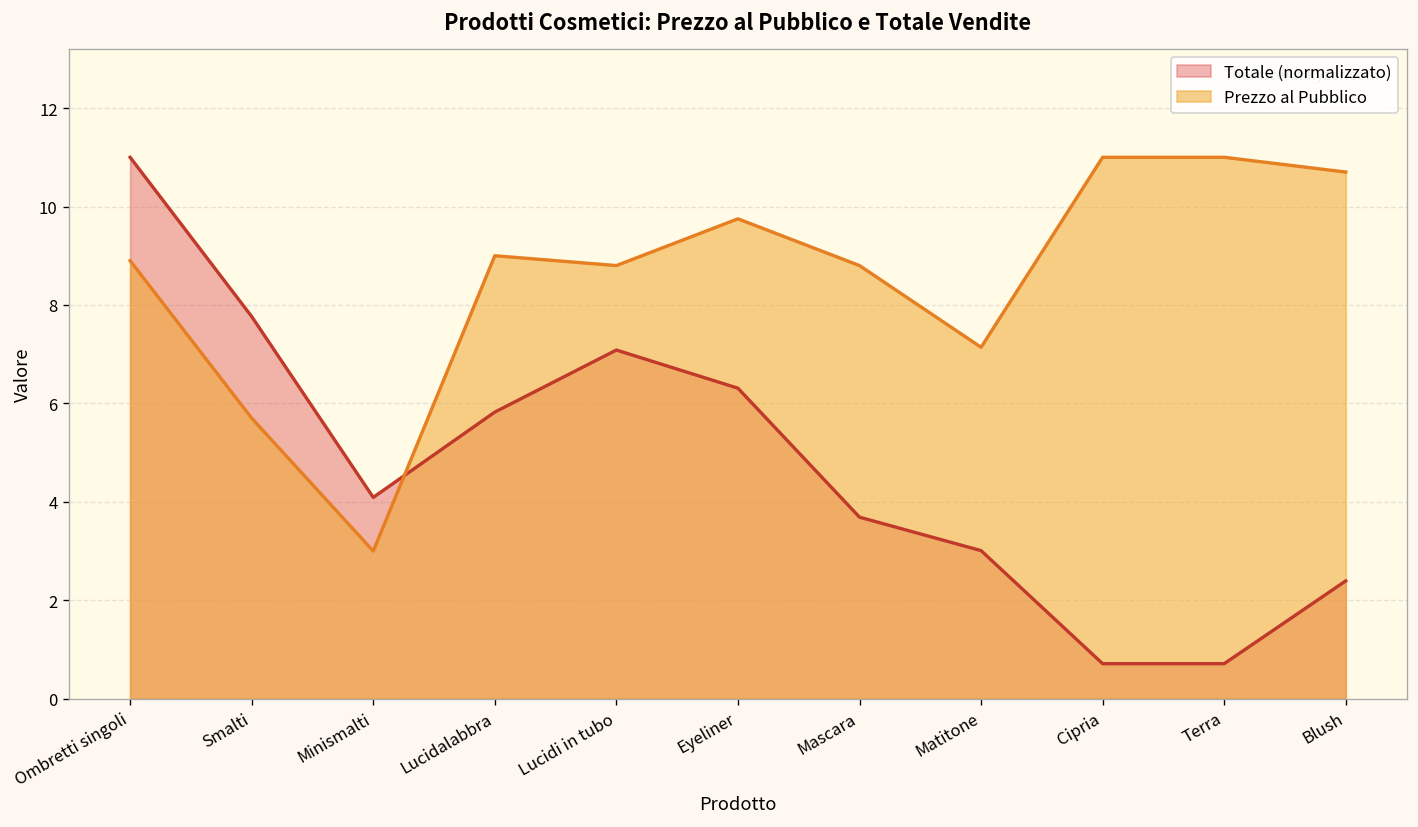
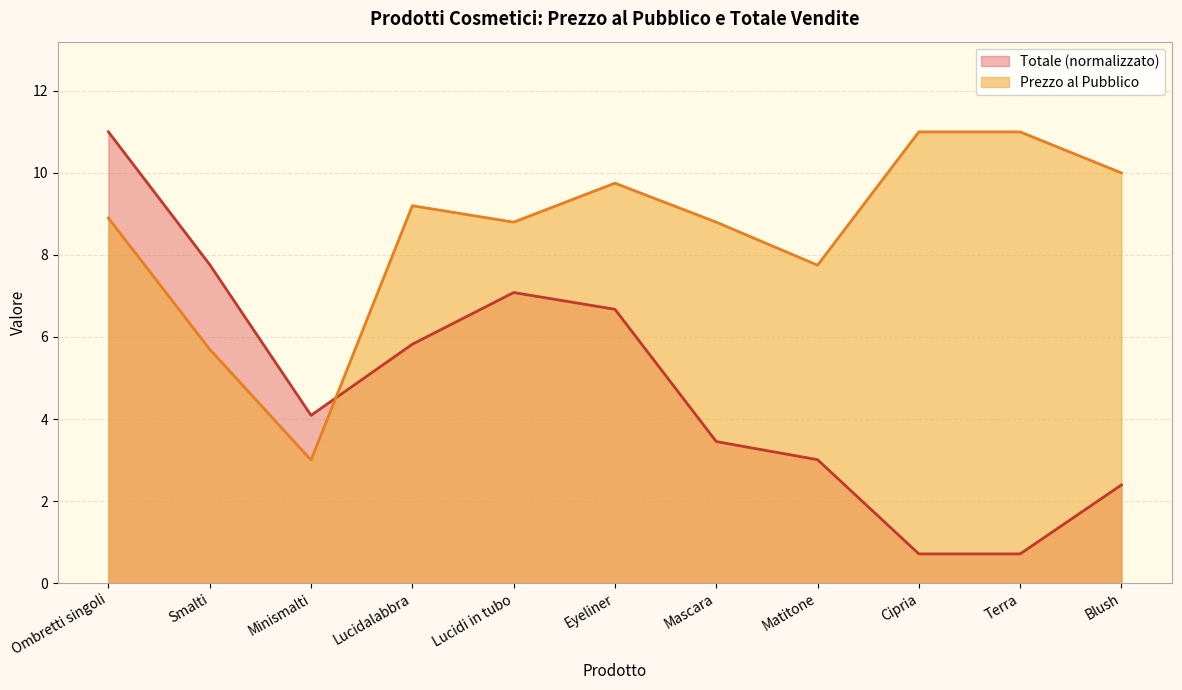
Prezzo al Pubblico, Lucidalabbra: 9.0 -> 9.2
Totale (normalizzato), Eyeliner: 6.3 -> 6.7
Totale (normalizzato), Mascara: 3.7 -> 3.5
Prezzo al Pubblico, Matitone: 7.1 -> 7.8
Prezzo al Pubblico, Blush: 10.7 -> 10.0
